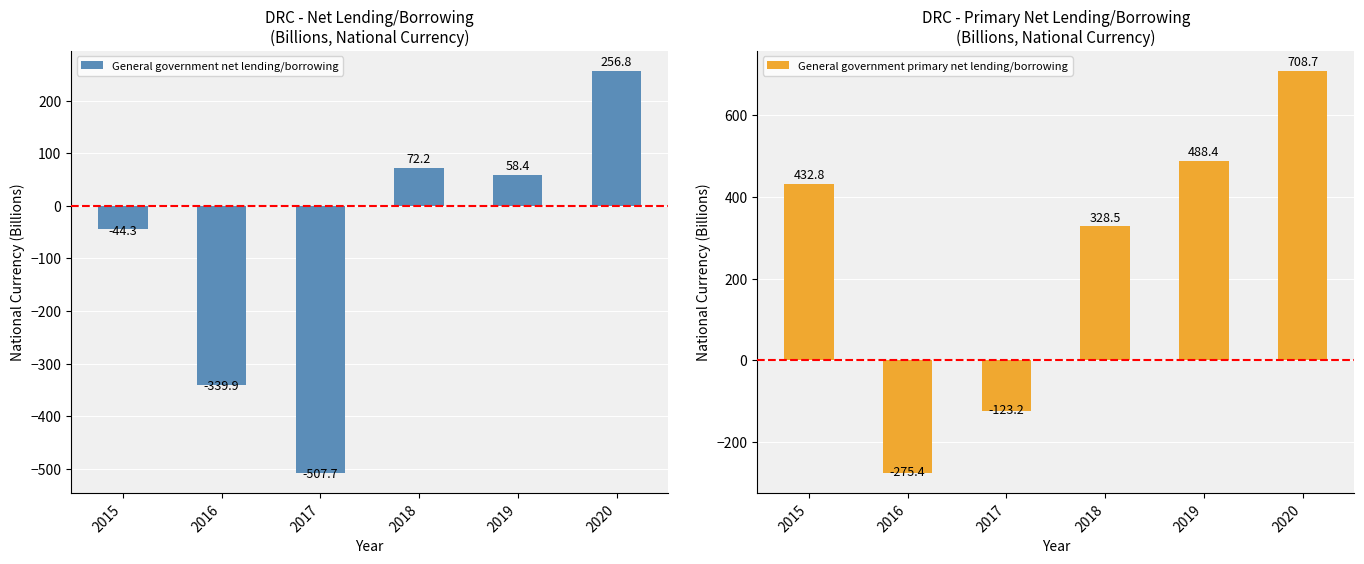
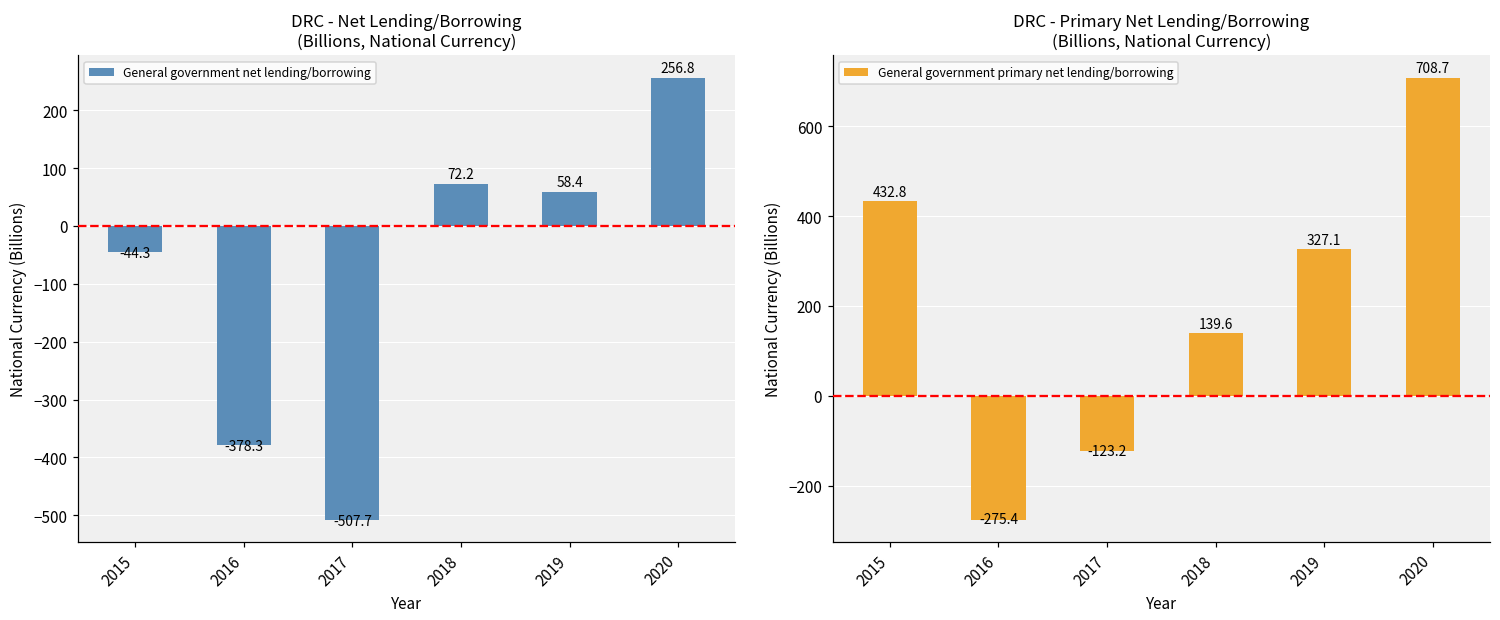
DRC - Net Lending/Borrowing (Billions, National Currency), 2016: -339.9 -> -378.3
DRC - Primary Net Lending/Borrowing (Billions, National Currency), 2018: 328.5 -> 139.6
DRC - Primary Net Lending/Borrowing (Billions, National Currency), 2019: 488.4 -> 327.1
